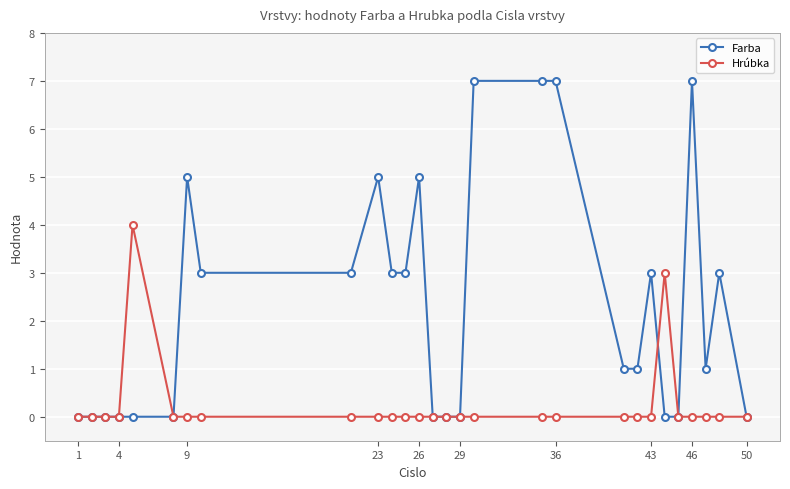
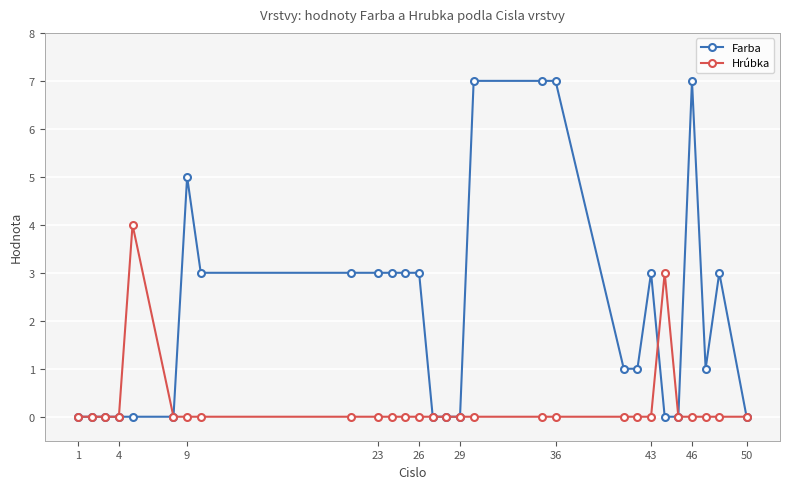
Farba, 23: 5 -> 3
Farba, 26: 5 -> 3
